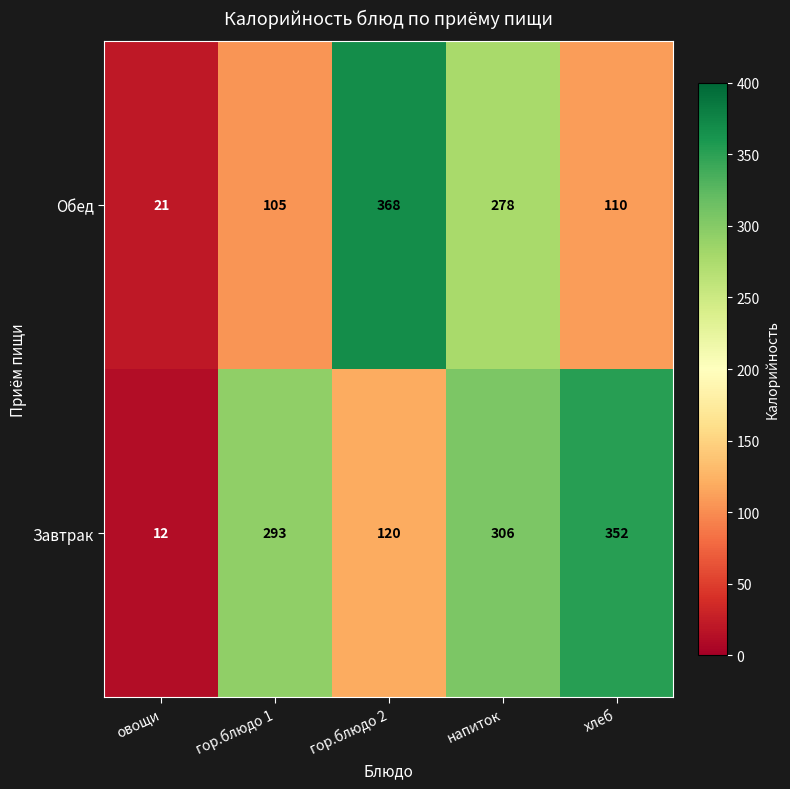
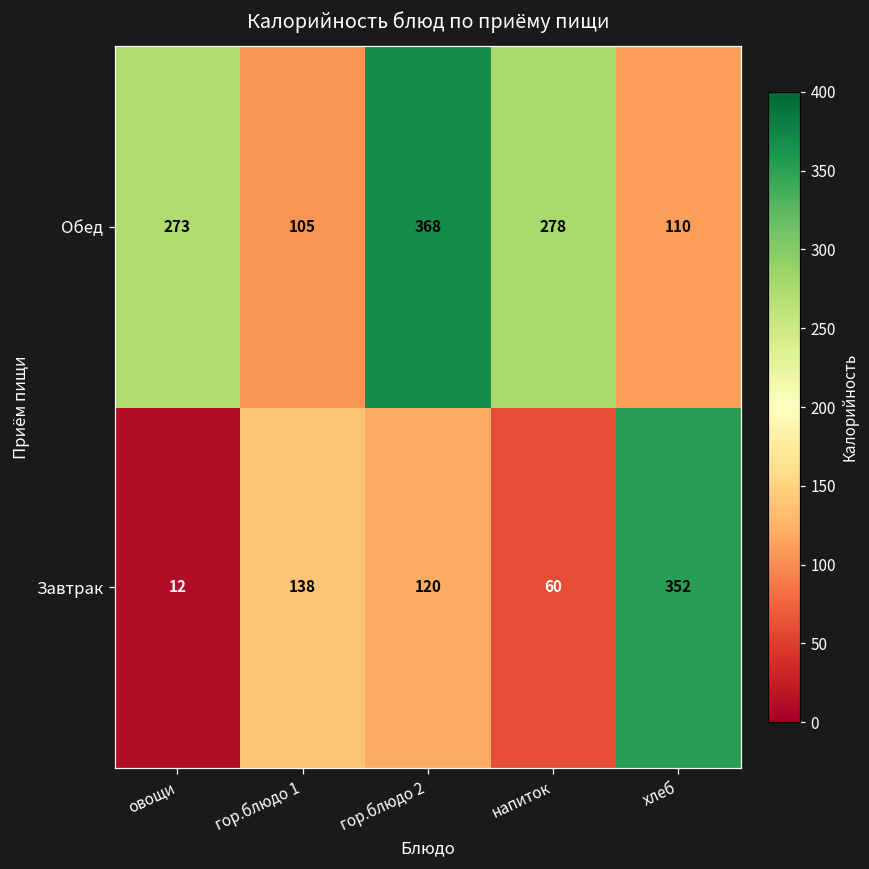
Обед, овощи: 21 -> 273
Завтрак, гор.блюдо 1: 293 -> 138
Завтрак, напиток: 306 -> 60
